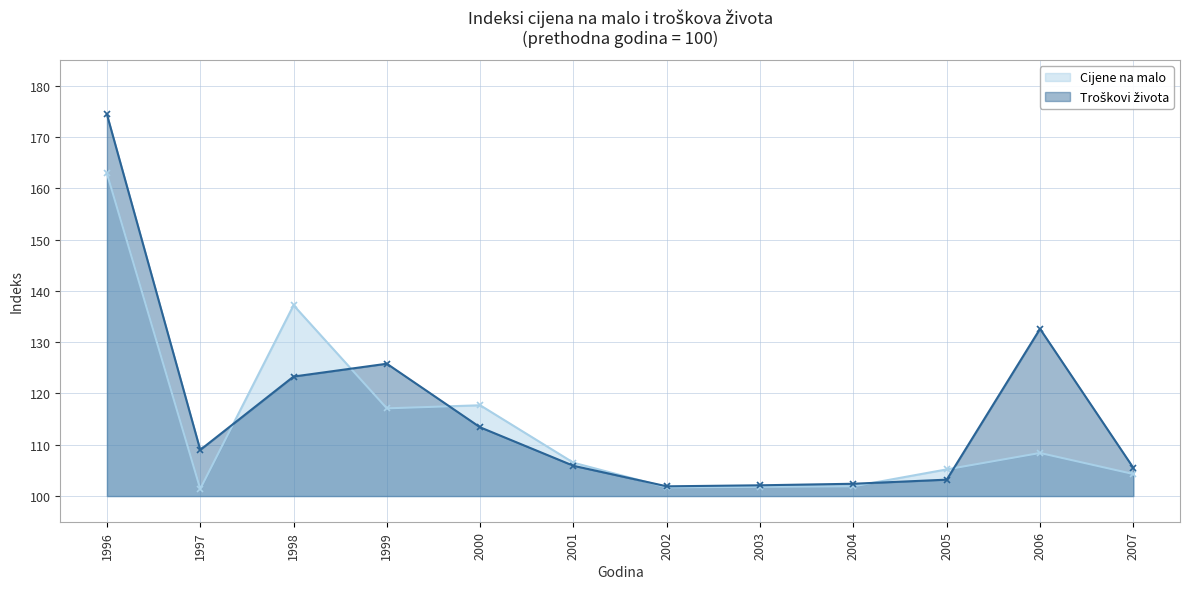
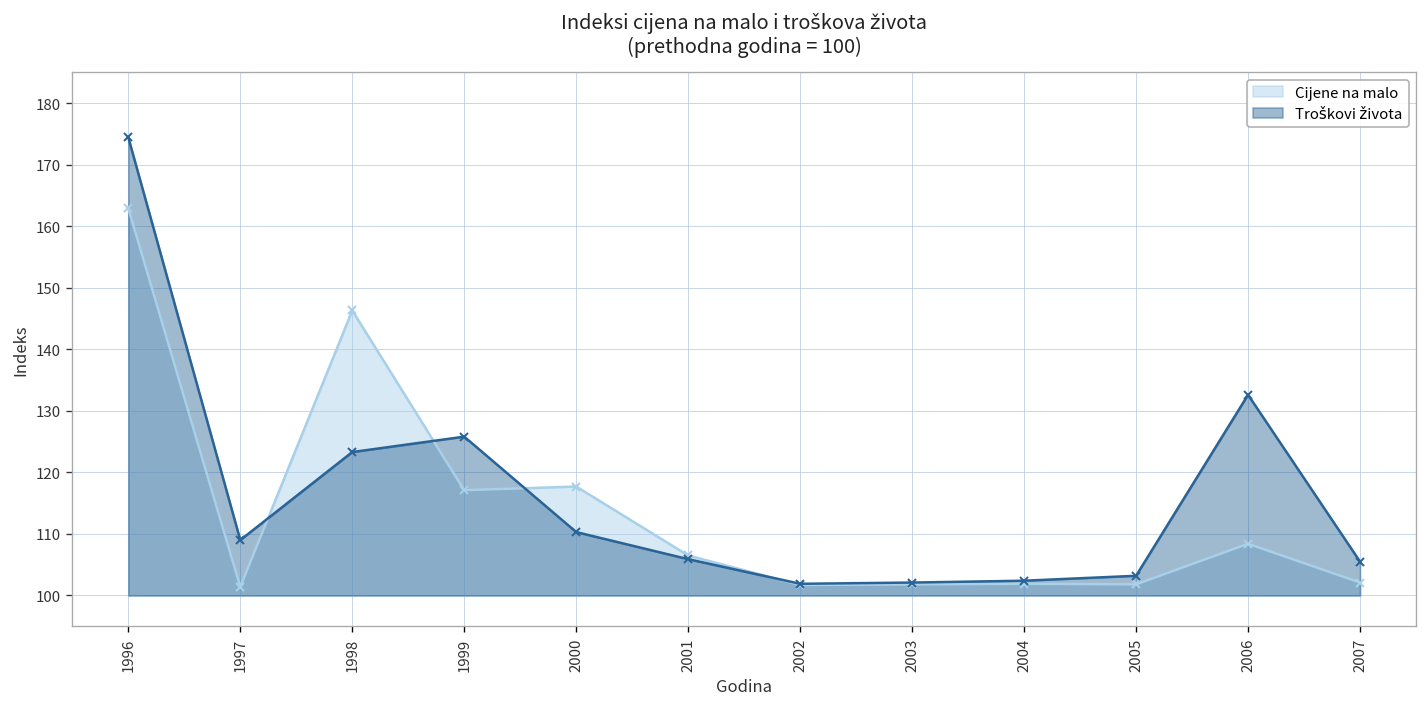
Cijene na malo, 1998: 137 -> 146
Troškovi života, 2000: 113 -> 110
Cijene na malo, 2005: 105 -> 102
Cijene na malo, 2007: 104 -> 102
